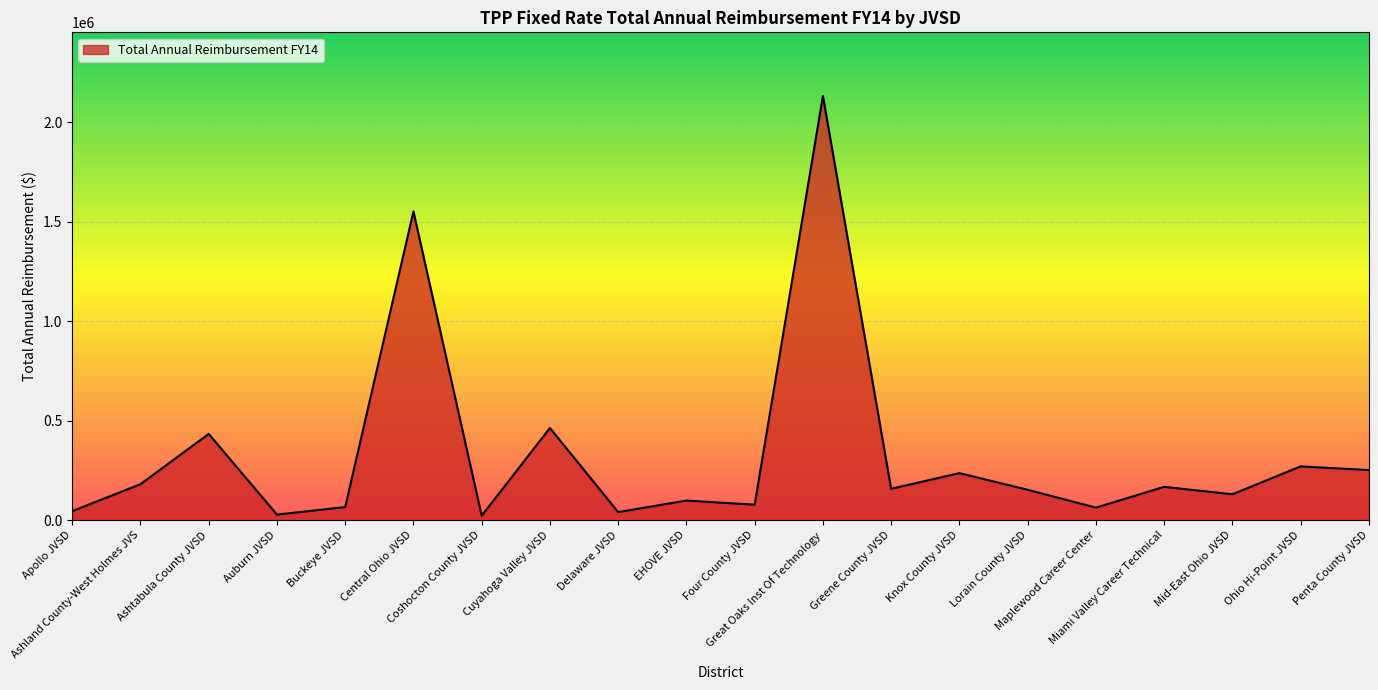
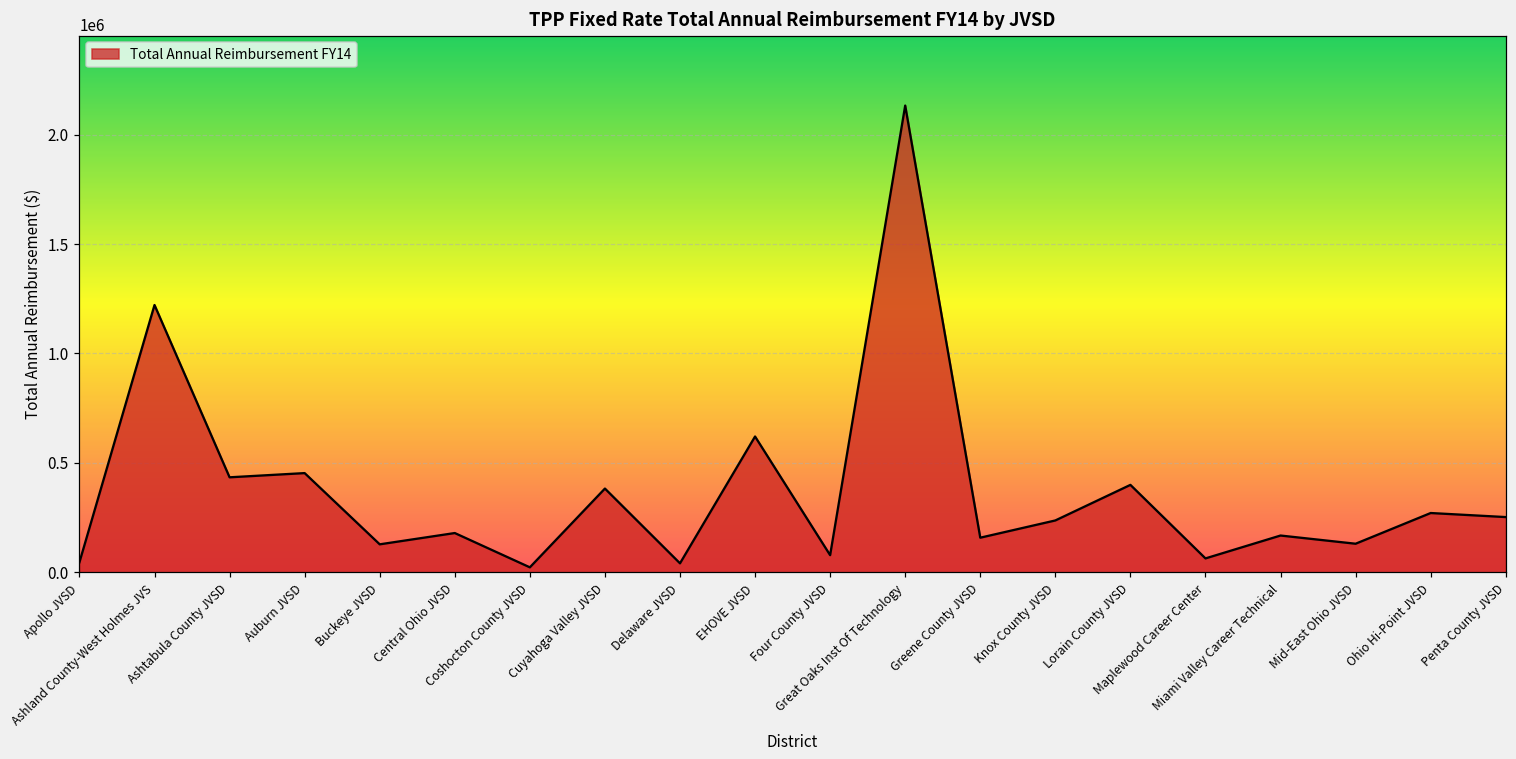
Ashland County-West Holmes JVS: 180000 -> 1220000
Auburn JVSD: 30000 -> 450000
Buckeye JVSD: 70000 -> 130000
Central Ohio JVSD: 1550000 -> 180000
Cuyahoga Valley JVSD: 460000 -> 380000
EHOVE JVSD: 100000 -> 620000
Lorain County JVSD: 150000 -> 400000
